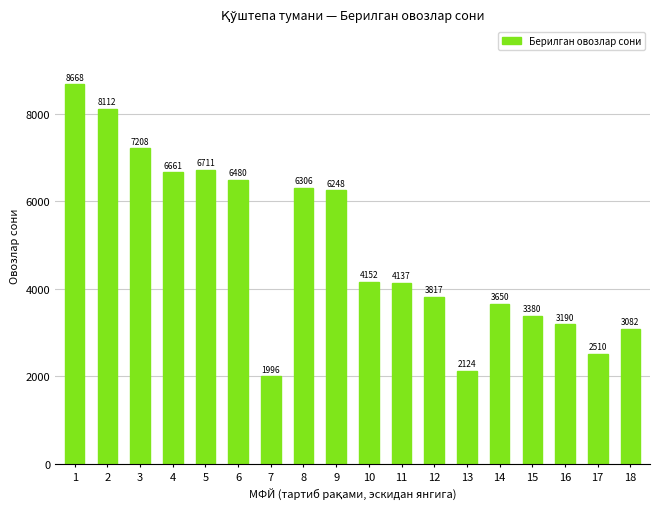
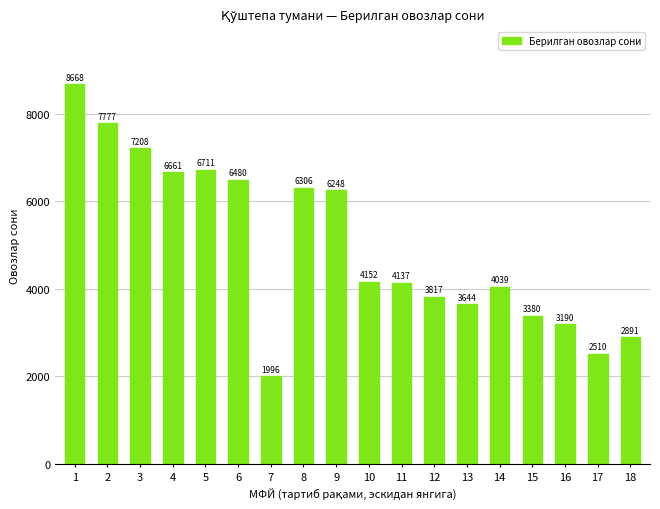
2: 8112 -> 7777
13: 2124 -> 3644
14: 3650 -> 4039
18: 3082 -> 2891
